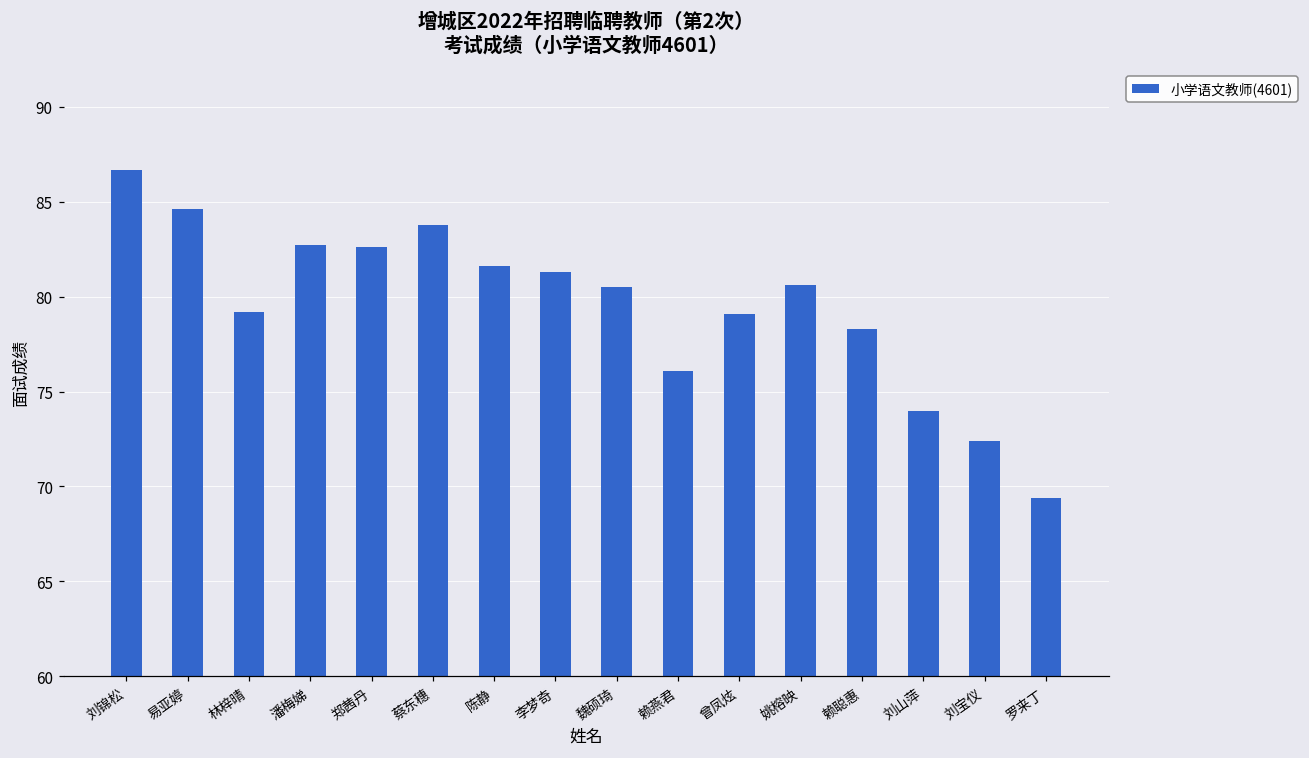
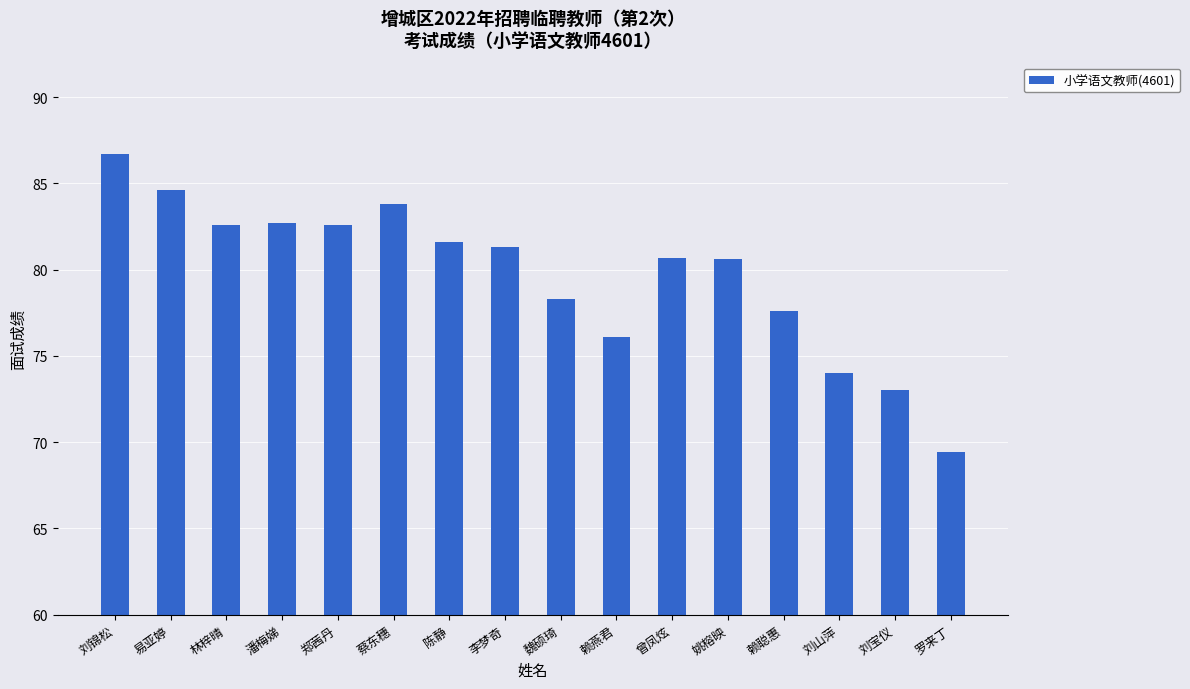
林梓晴: 79.2 -> 82.6
魏硕琦: 80.5 -> 78.3
曾凤炫: 79.1 -> 80.7
赖聪惠: 78.3 -> 77.6
刘宝仪: 72.4 -> 73.0
